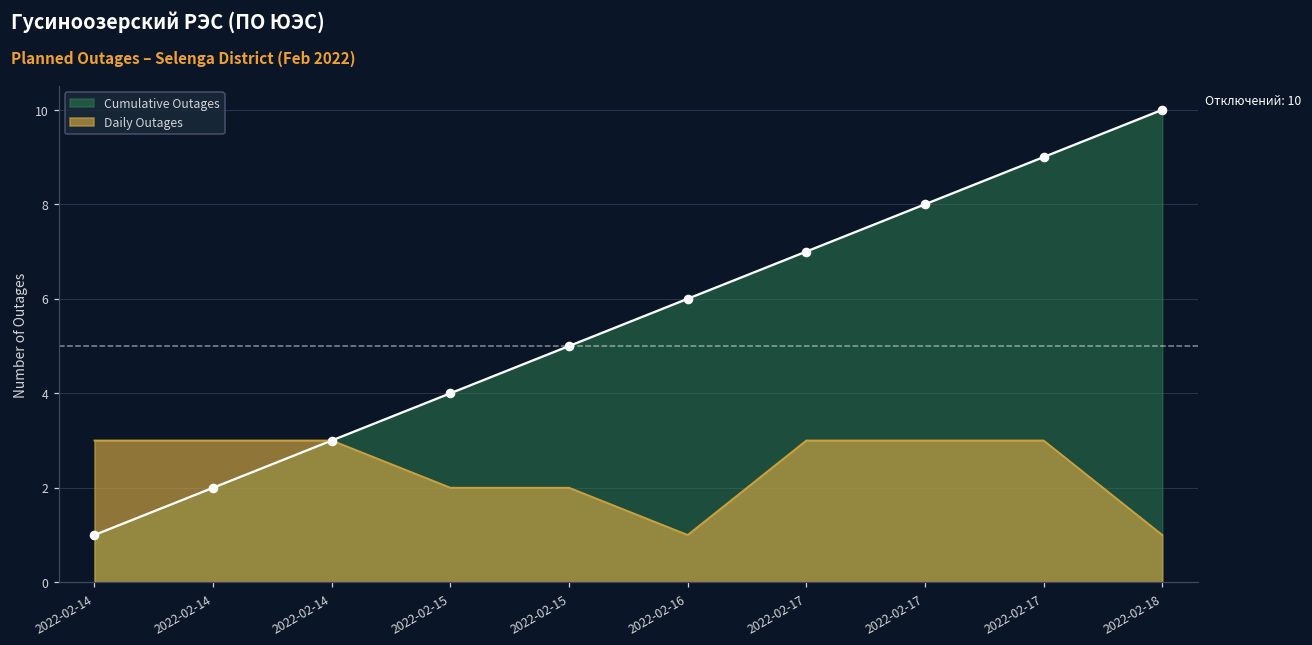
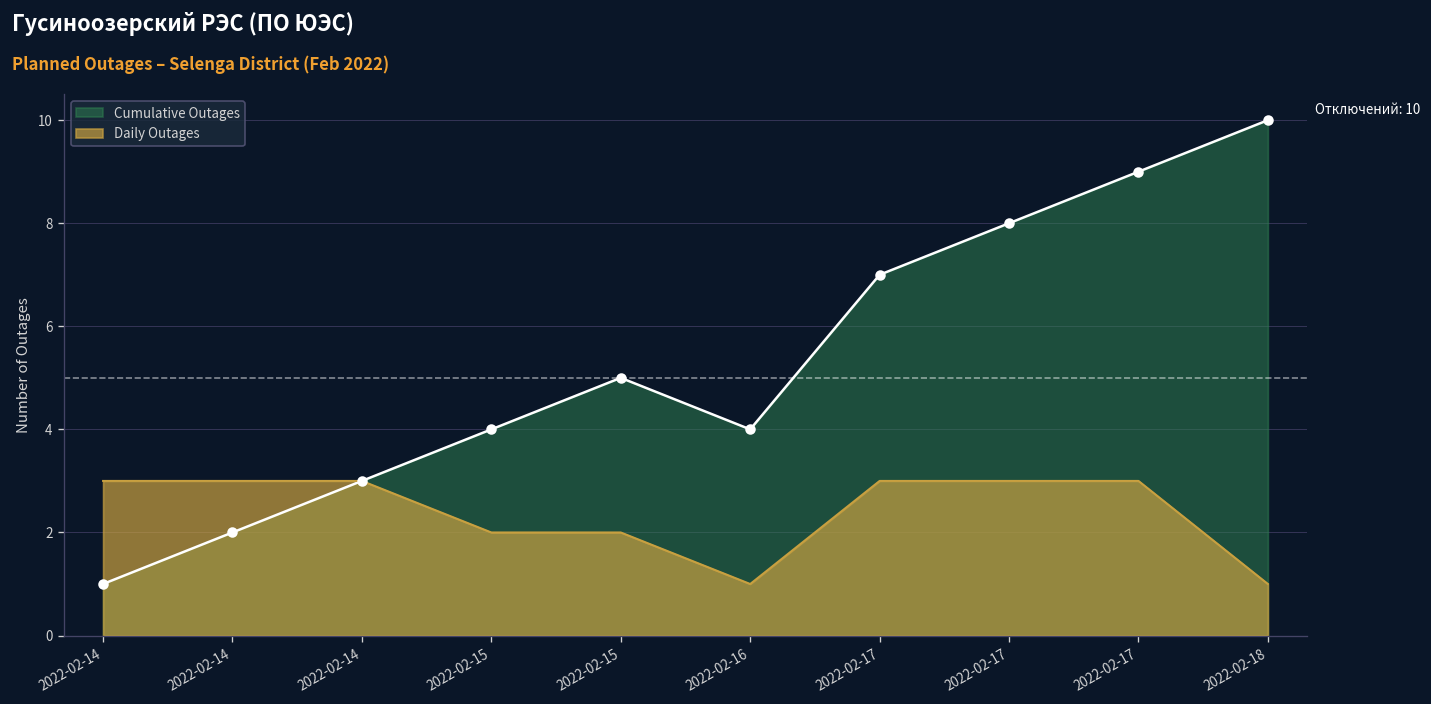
Cumulative Outages, 2022-02-16: 6 -> 4
